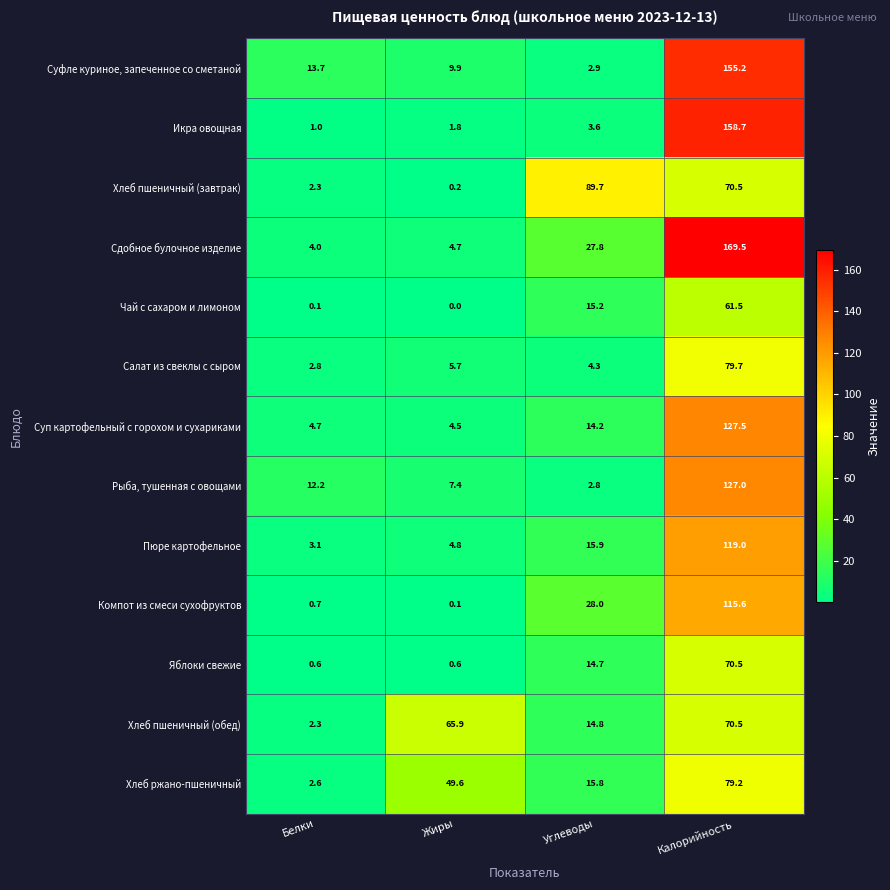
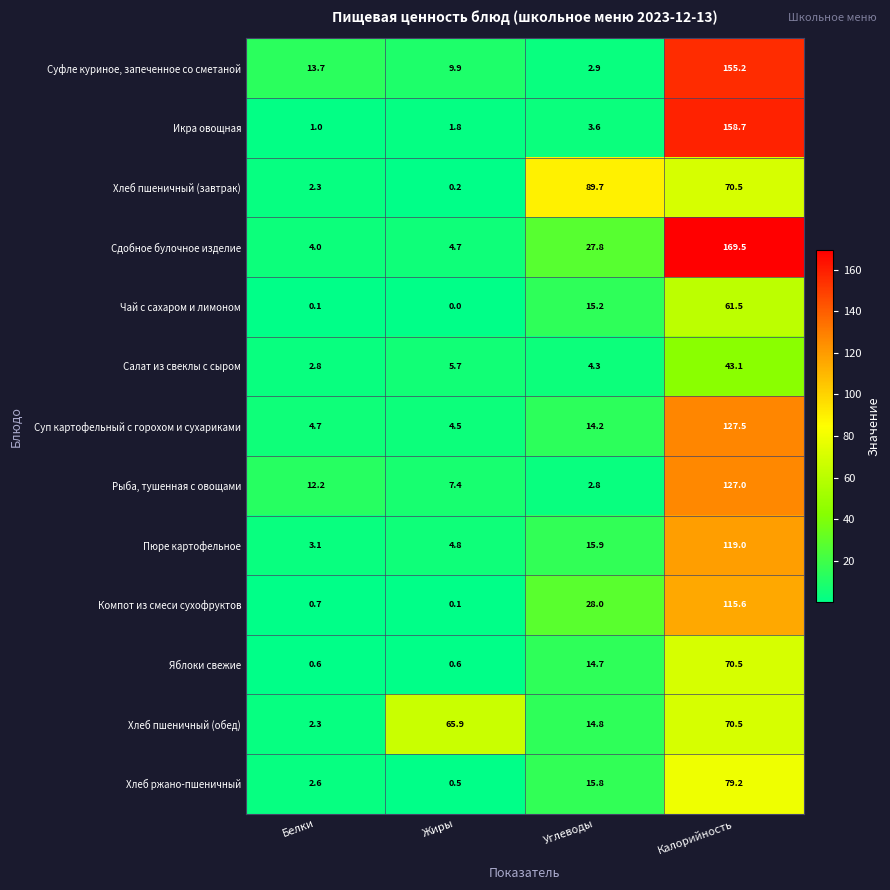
Салат из свеклы с сыром, Калорийность: 79.7 -> 43.1
Хлеб ржано-пшеничный, Жиры: 49.6 -> 0.5
